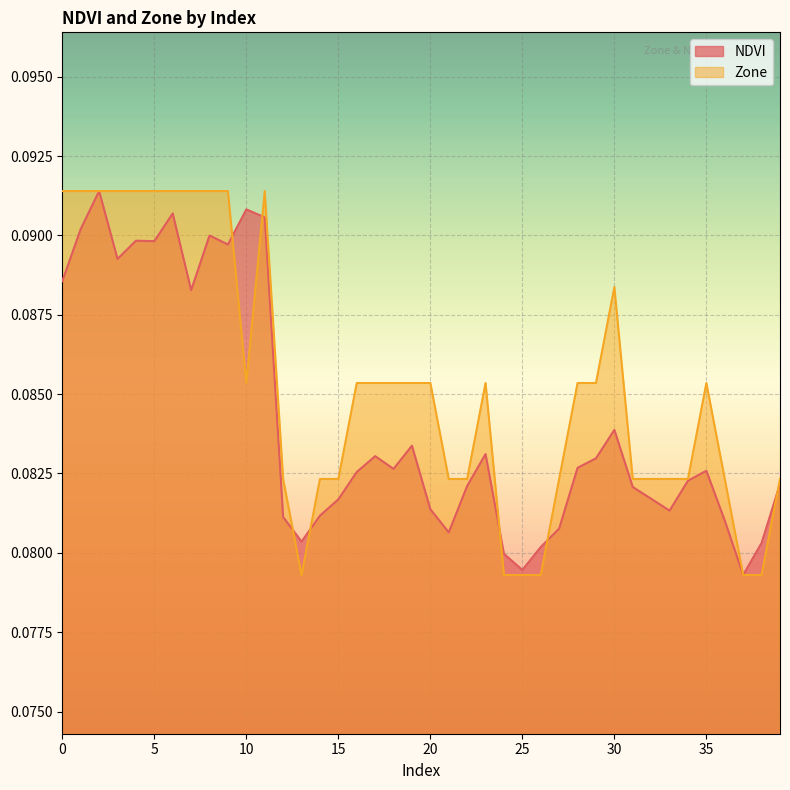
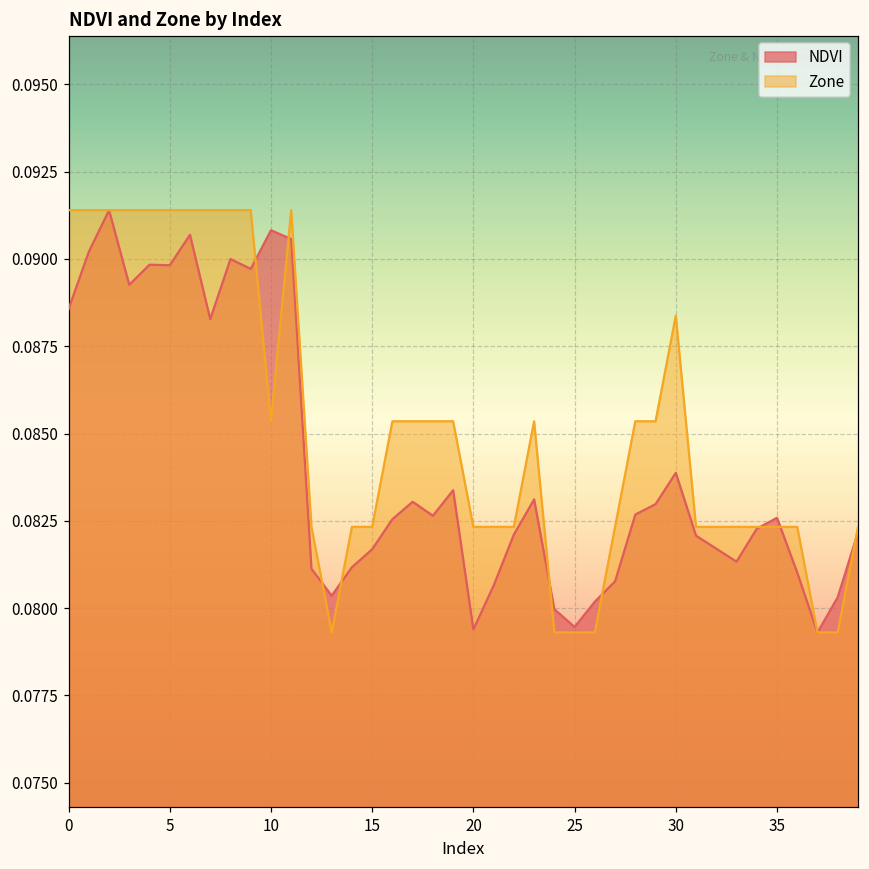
NDVI, 20: 0.0814 -> 0.0794
Zone, 20: 0.0853 -> 0.0823
Zone, 35: 0.0853 -> 0.0823
